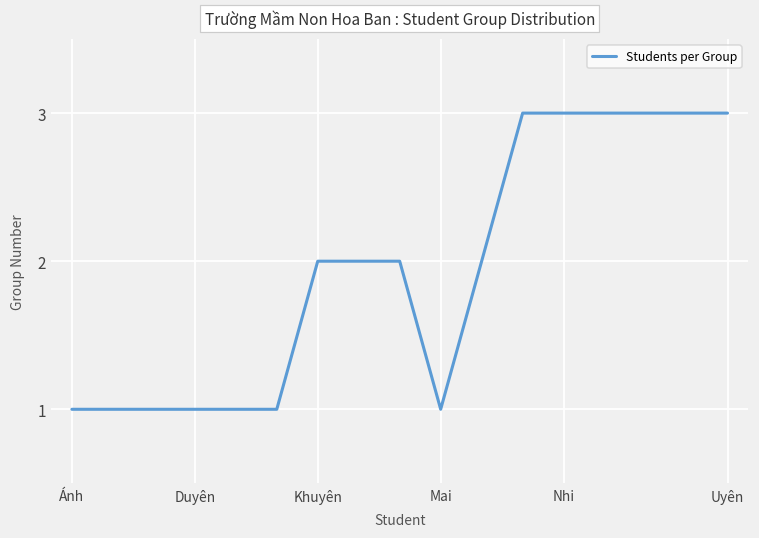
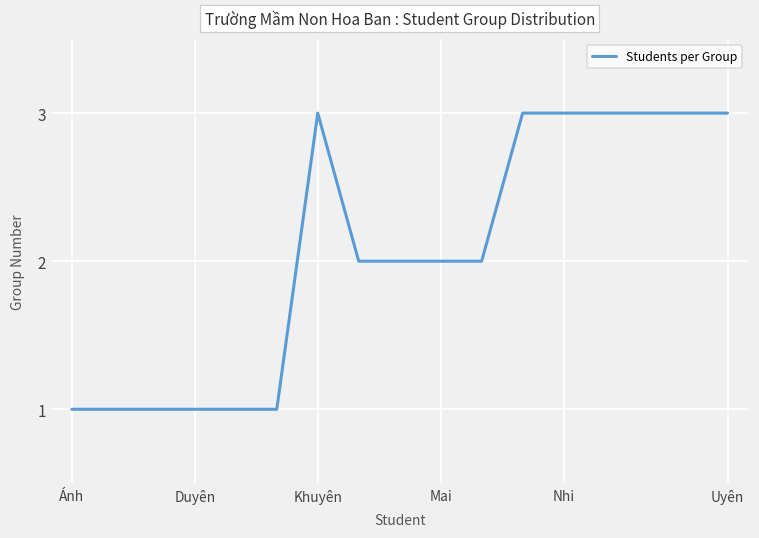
Khuyên: 2 -> 3
Mai: 1 -> 2
